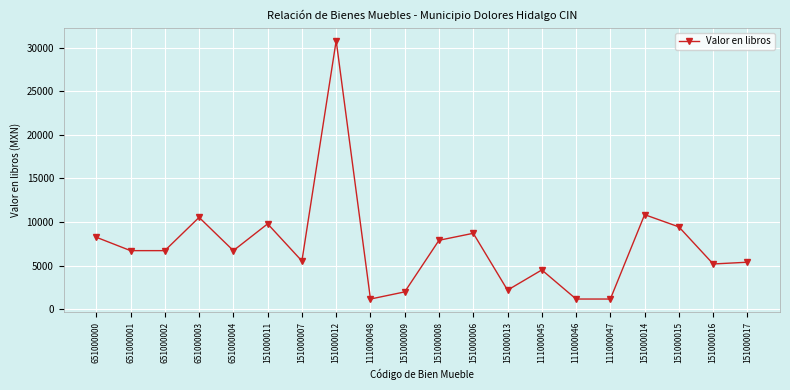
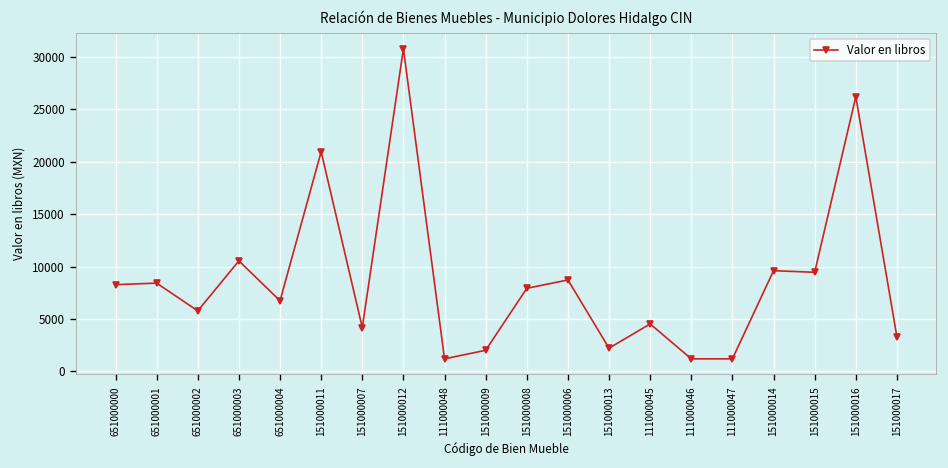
651000001: 7000 -> 8000
651000002: 7000 -> 6000
151000011: 10000 -> 21000
151000007: 6000 -> 4000
151000014: 11000 -> 10000
151000016: 5000 -> 26000
151000017: 5000 -> 3000
